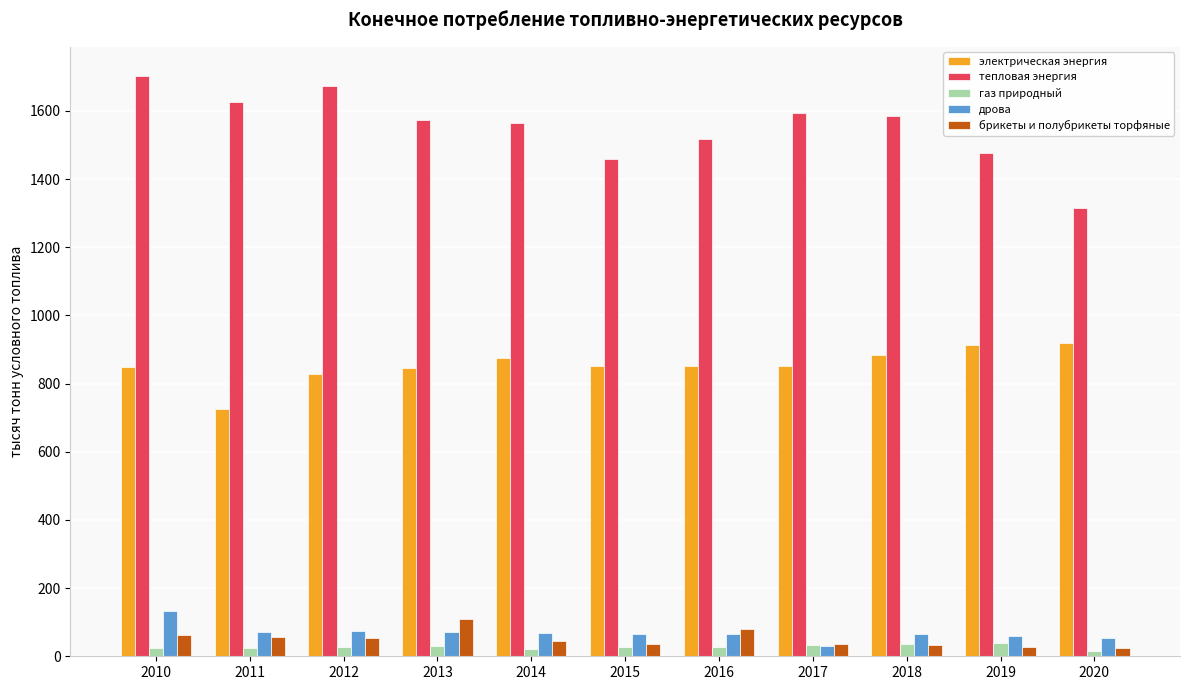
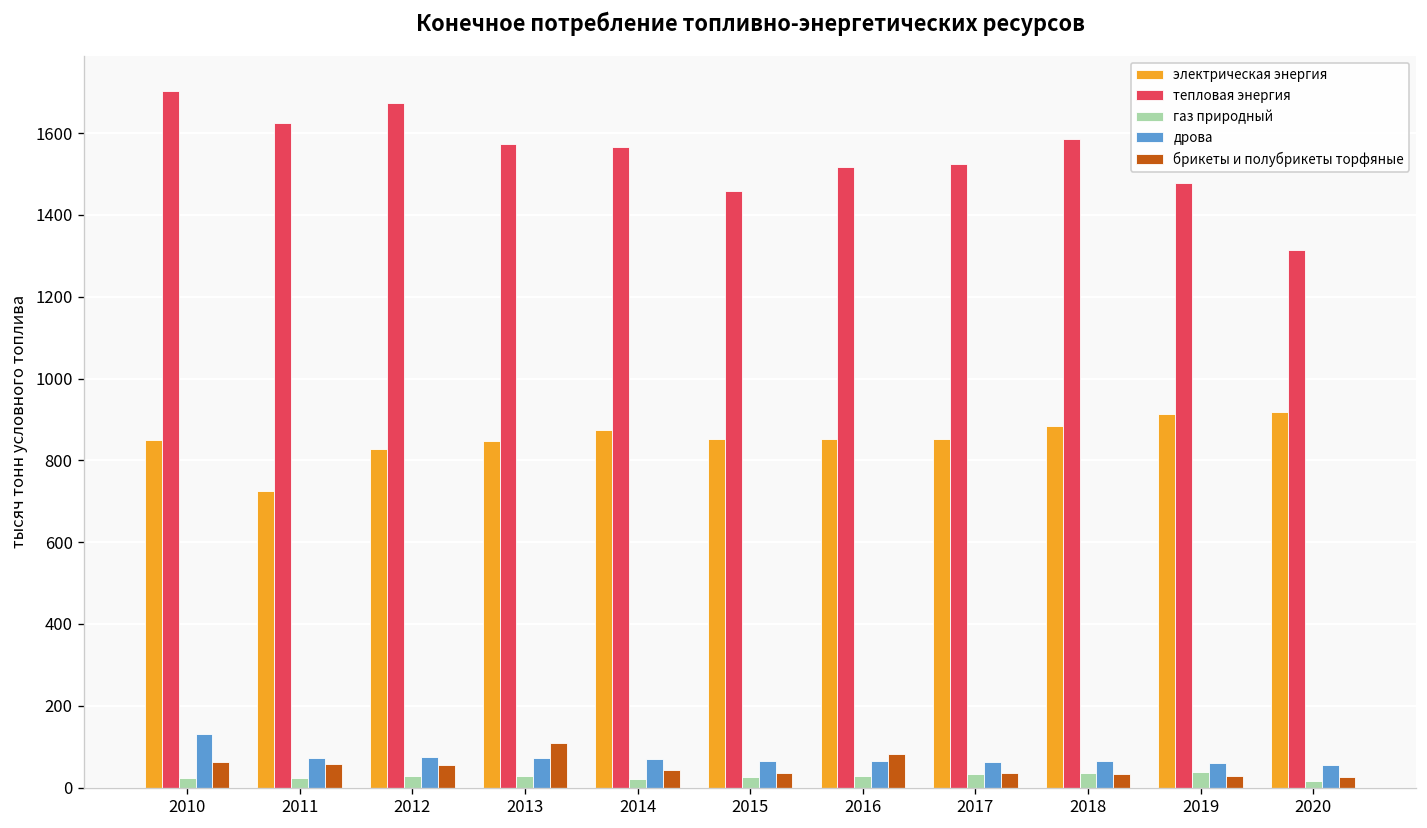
тепловая энергия, 2017: 1600 -> 1520
дрова, 2017: 30 -> 60
